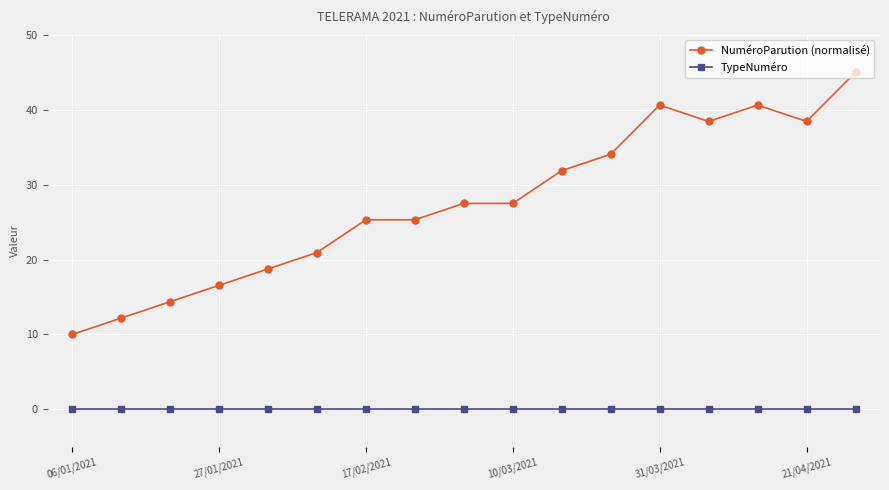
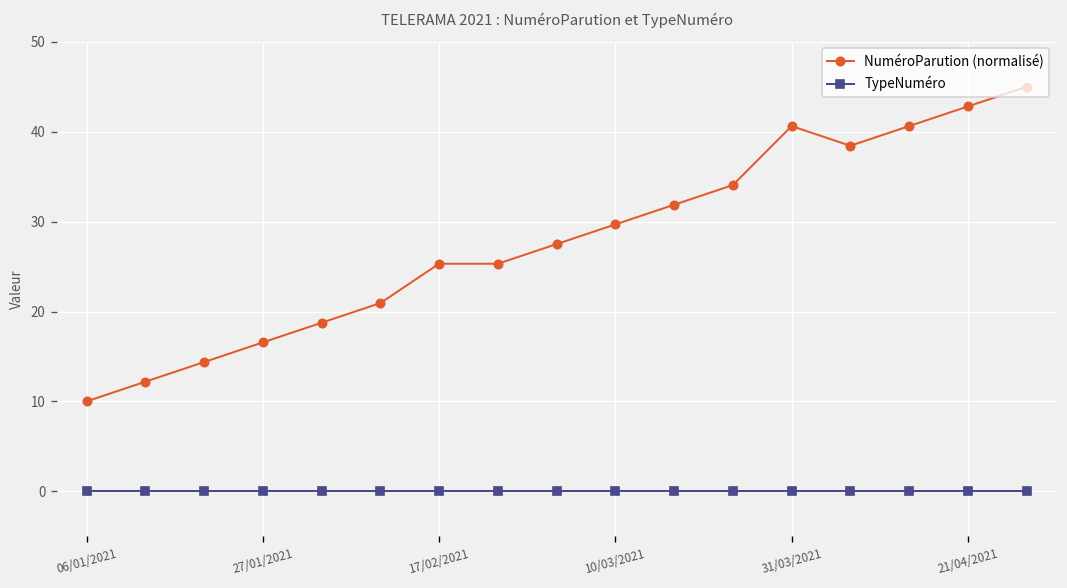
NuméroParution (normalisé), 10/03/2021: 28 -> 30
NuméroParution (normalisé), 21/04/2021: 38 -> 43
